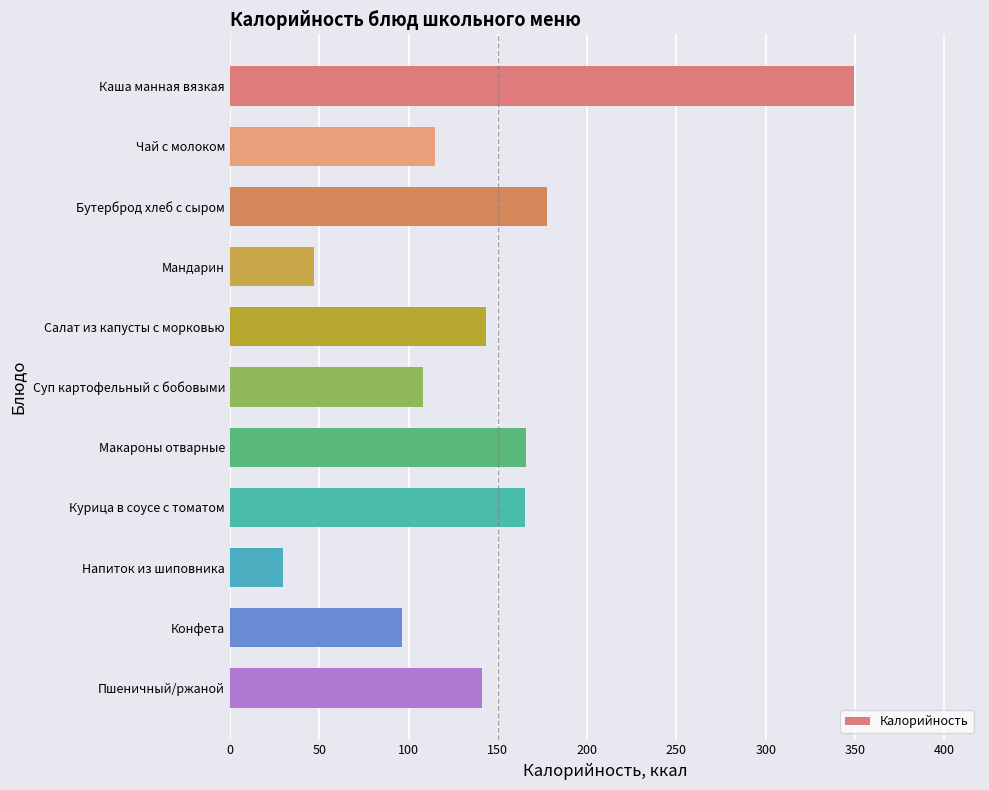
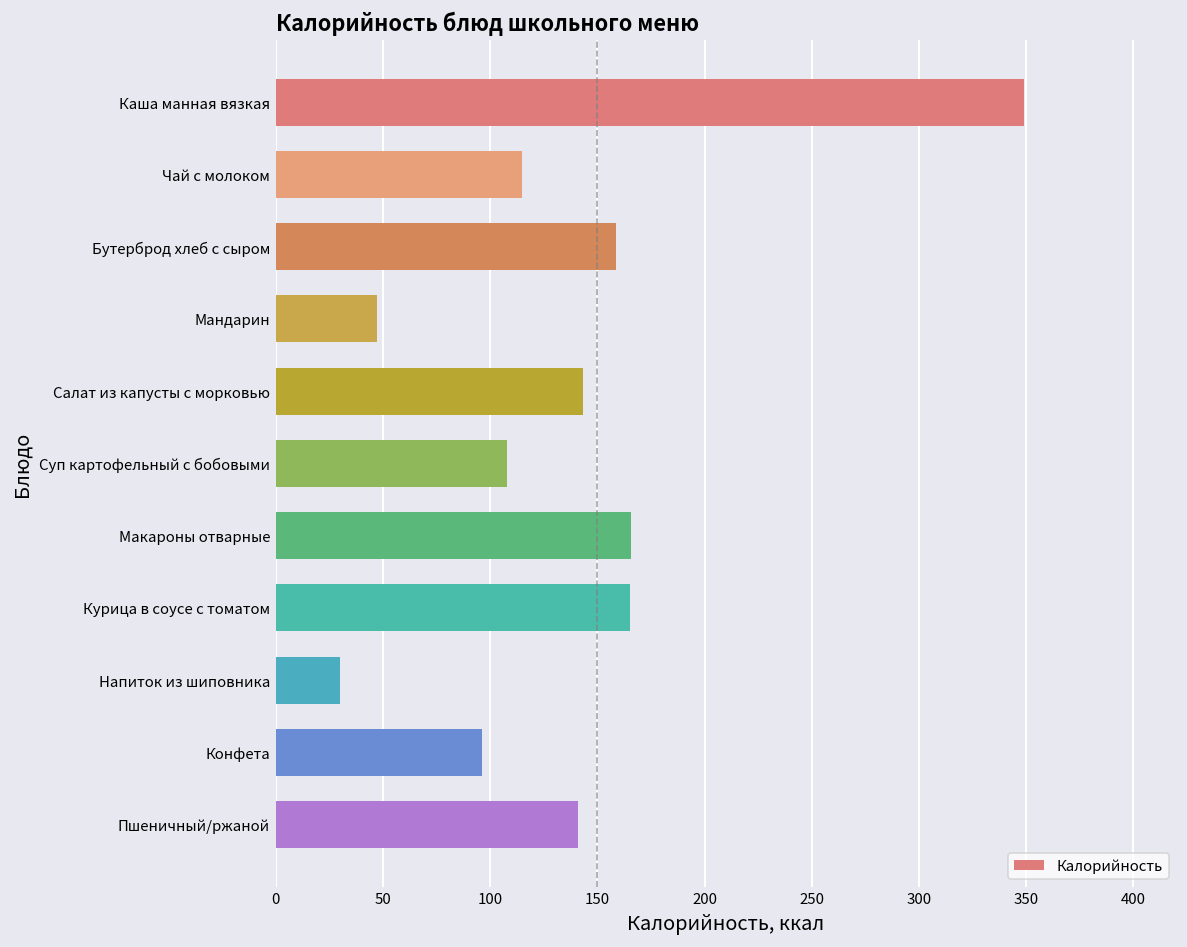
Бутерброд хлеб с сыром: 177 -> 159
